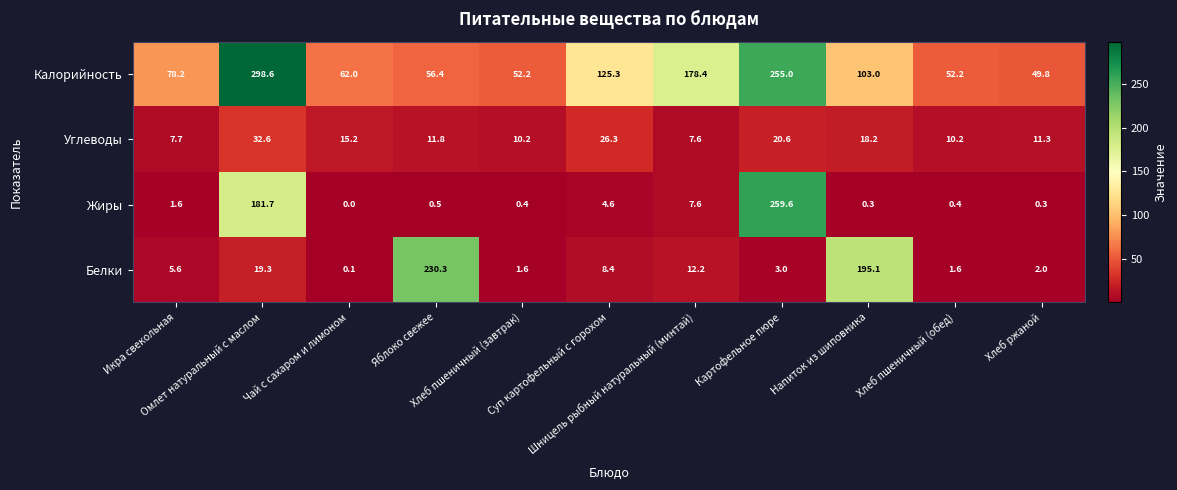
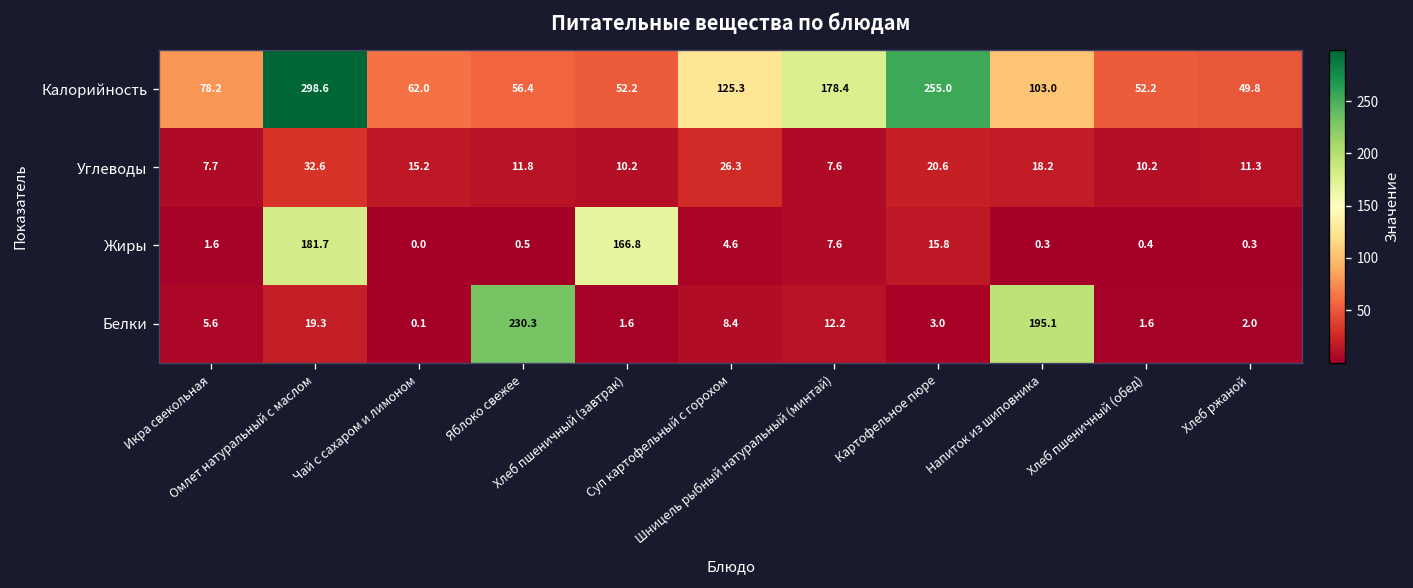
Жиры, Хлеб пшеничный (завтрак): 0.4 -> 166.8
Жиры, Картофельное пюре: 259.6 -> 15.8
